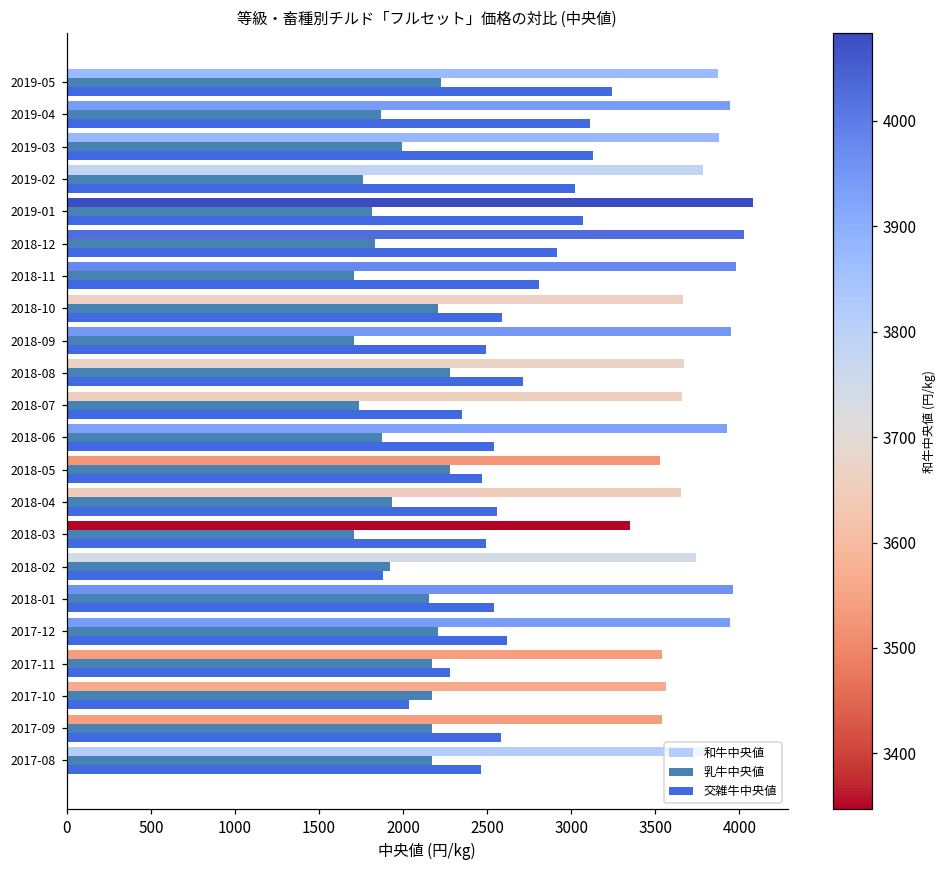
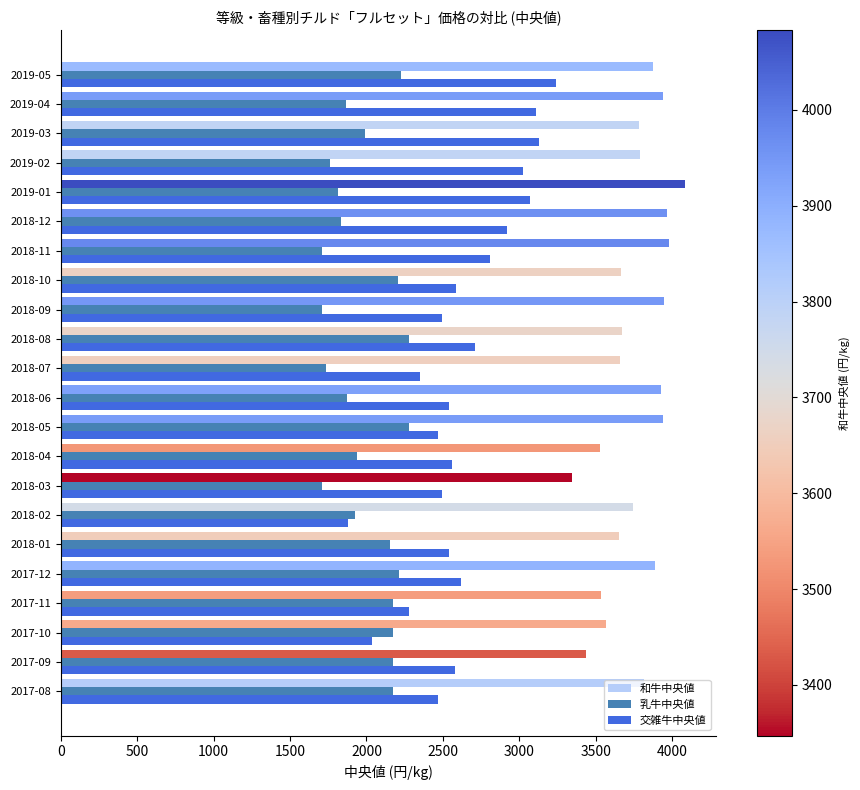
和牛中央値, 2019-03: 3880 -> 3790
和牛中央値, 2018-12: 4030 -> 3960
和牛中央値, 2018-05: 3530 -> 3940
和牛中央値, 2018-04: 3650 -> 3530
和牛中央値, 2018-01: 3960 -> 3650
和牛中央値, 2017-12: 3940 -> 3890
和牛中央値, 2017-09: 3540 -> 3430
